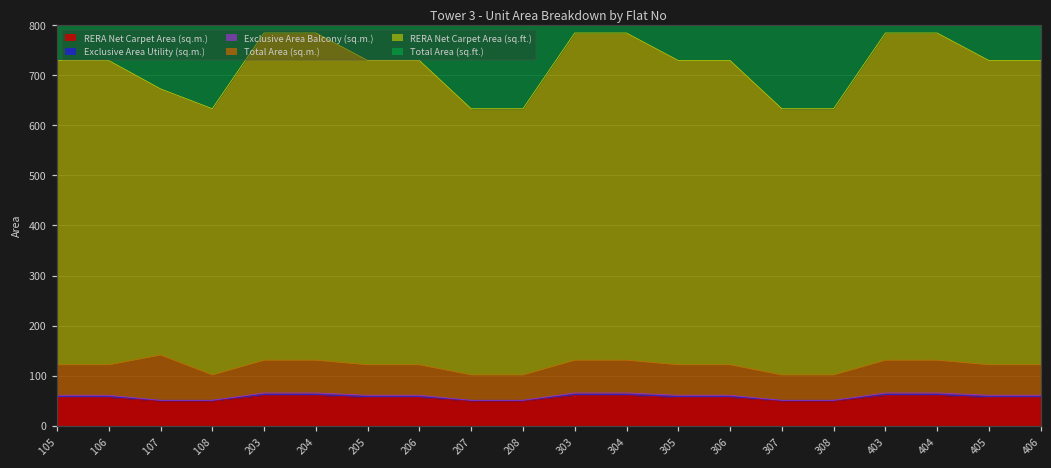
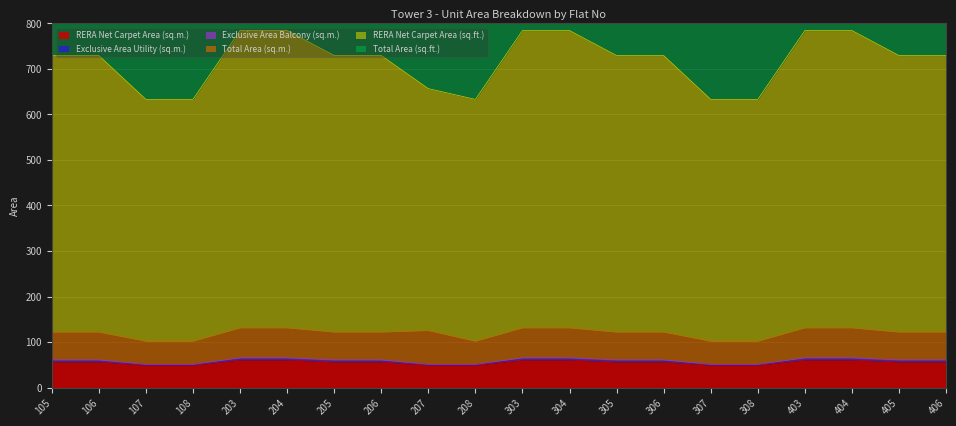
Total Area (sq.m.), 107: 90 -> 50
Total Area (sq.m.), 207: 50 -> 70
